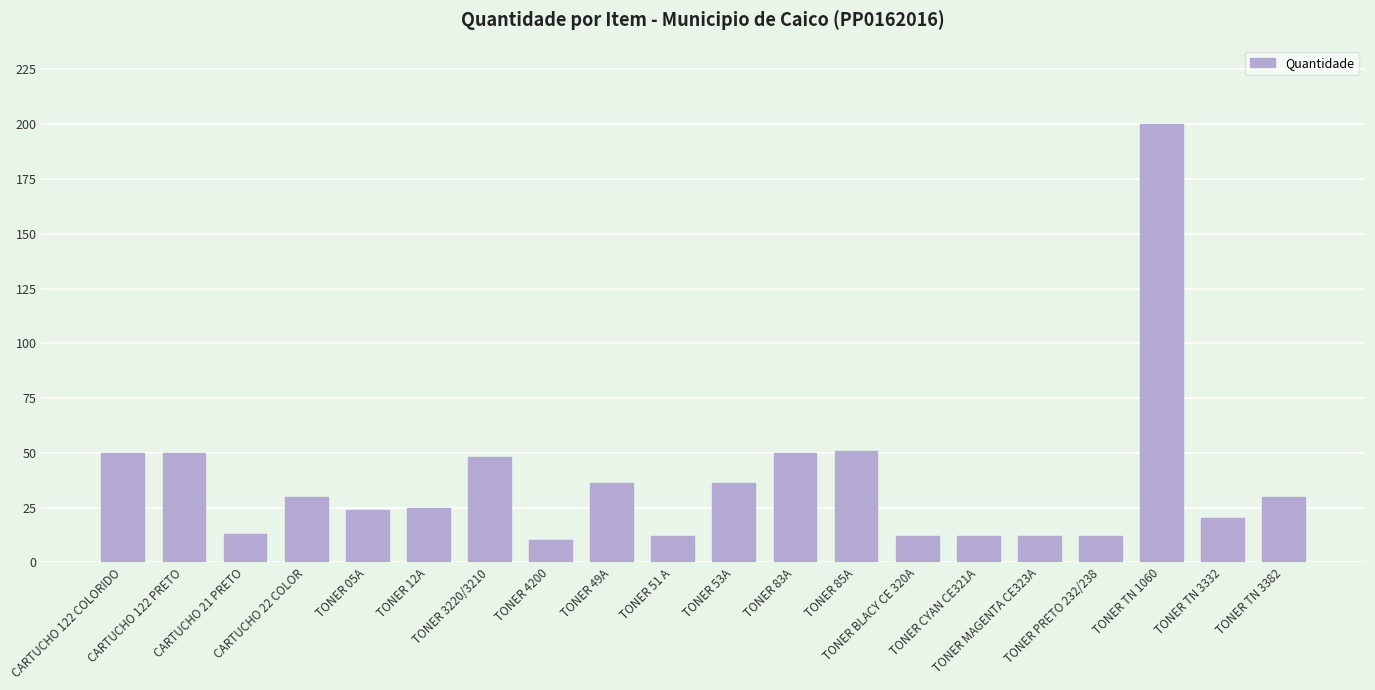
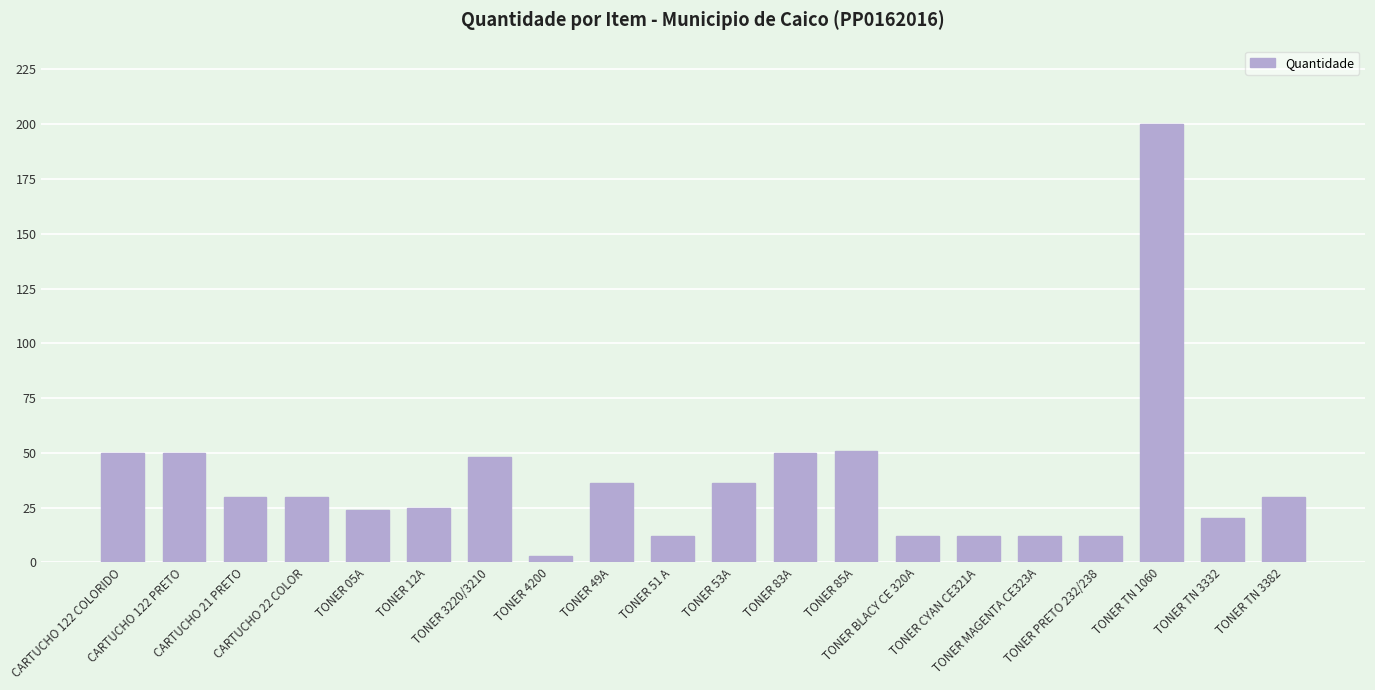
CARTUCHO 21 PRETO: 13 -> 30
TONER 4200: 10 -> 3
